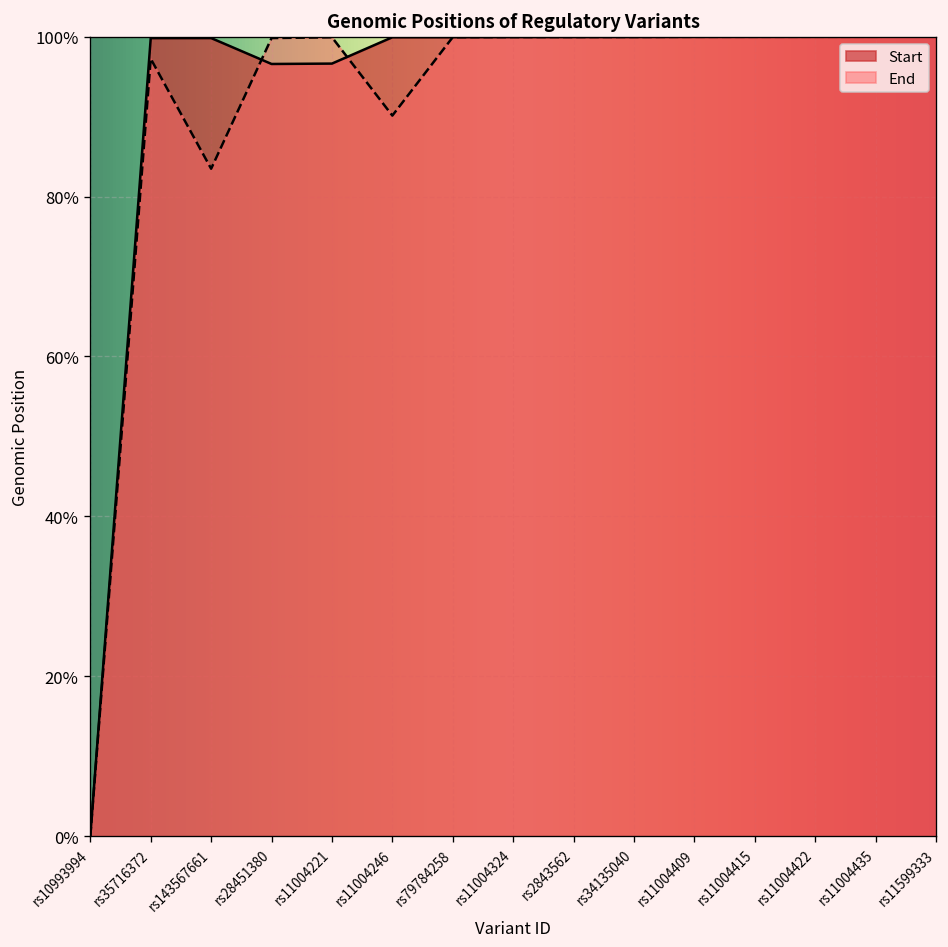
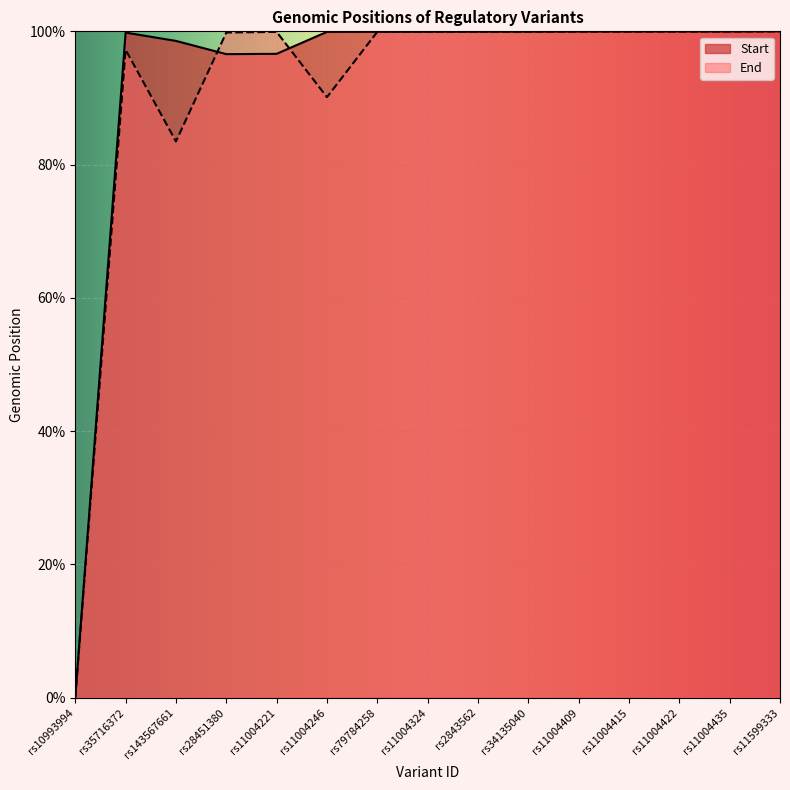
Start, rs143567661: 100% -> 99%
